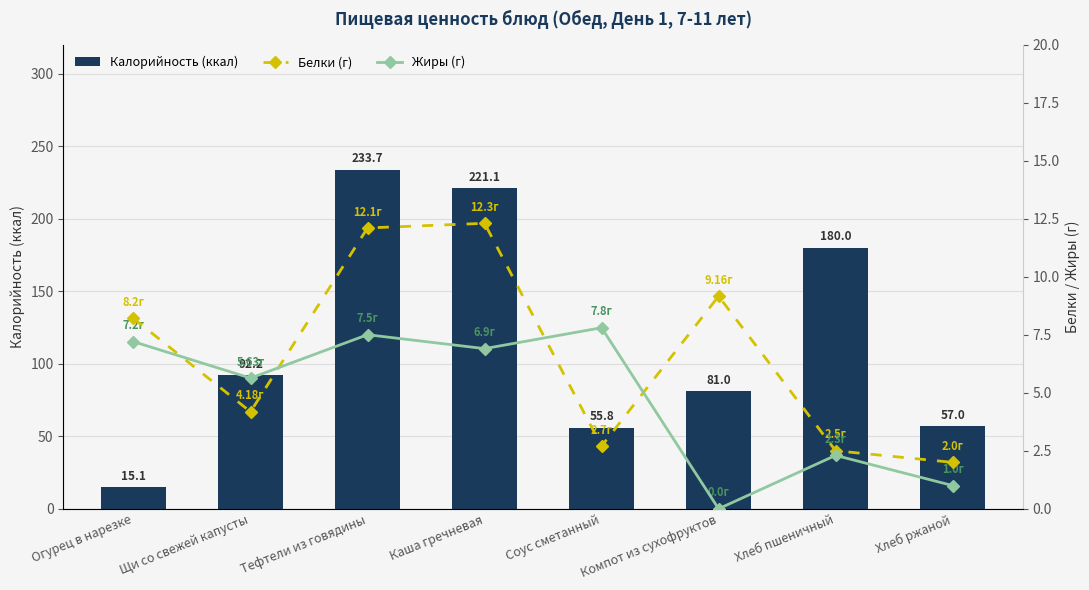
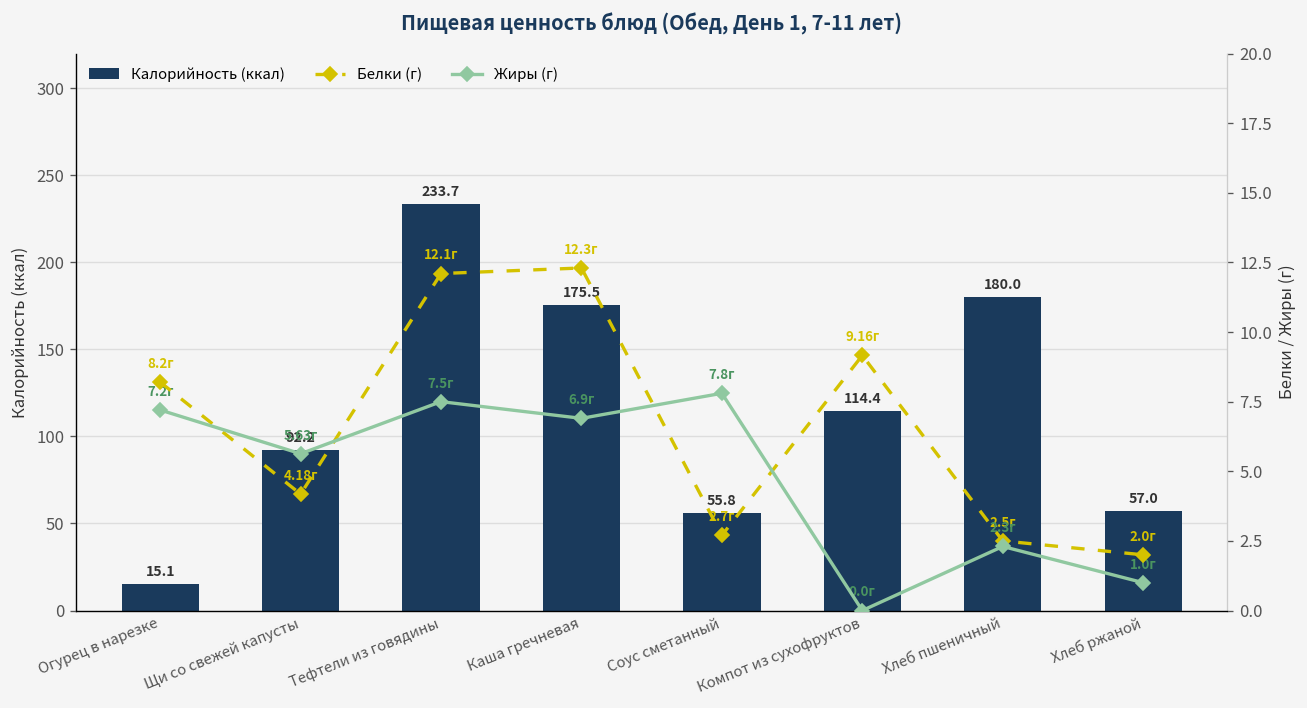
Калорийность (ккал), Каша гречневая: 221.1 -> 175.5
Калорийность (ккал), Компот из сухофруктов: 81.0 -> 114.4
